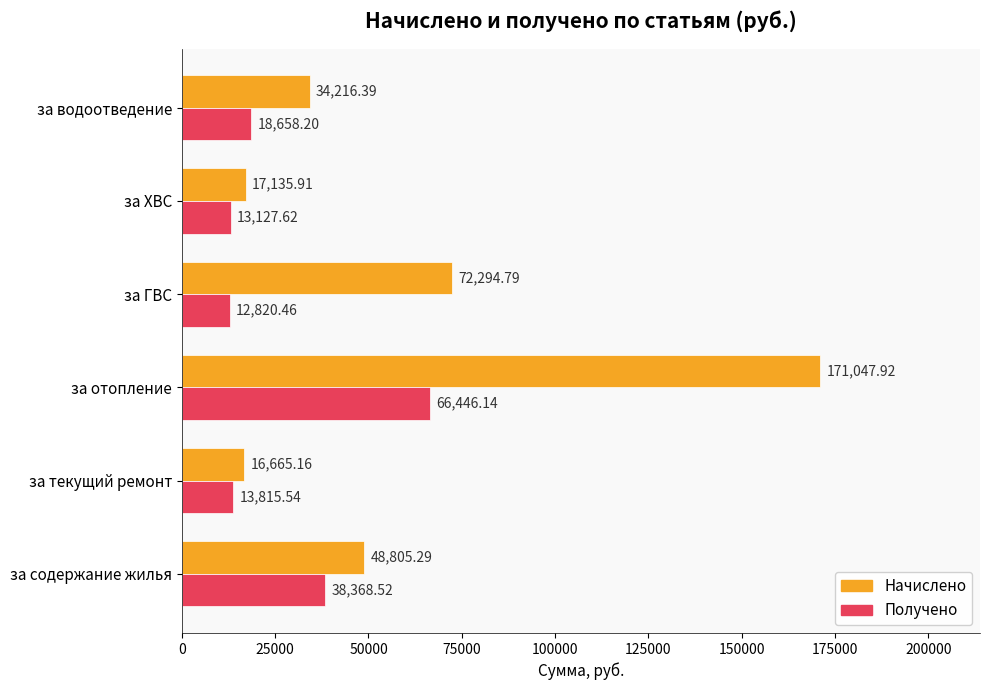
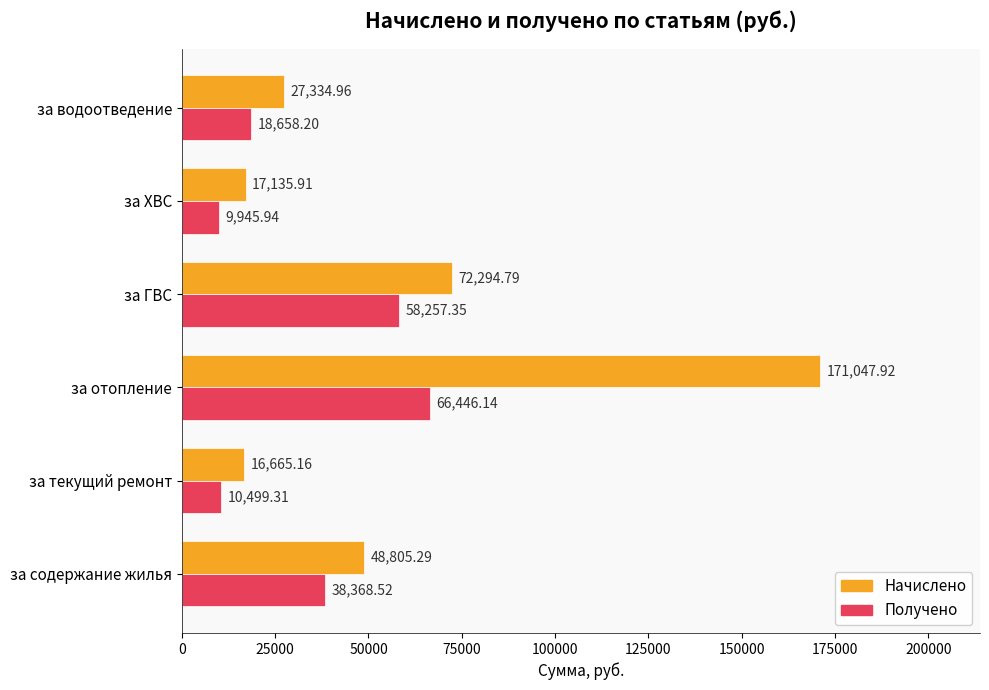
Начислено, за водоотведение: 34,216.39 -> 27,334.96
Получено, за ХВС: 13,127.62 -> 9,945.94
Получено, за ГВС: 12,820.46 -> 58,257.35
Получено, за текущий ремонт: 13,815.54 -> 10,499.31
